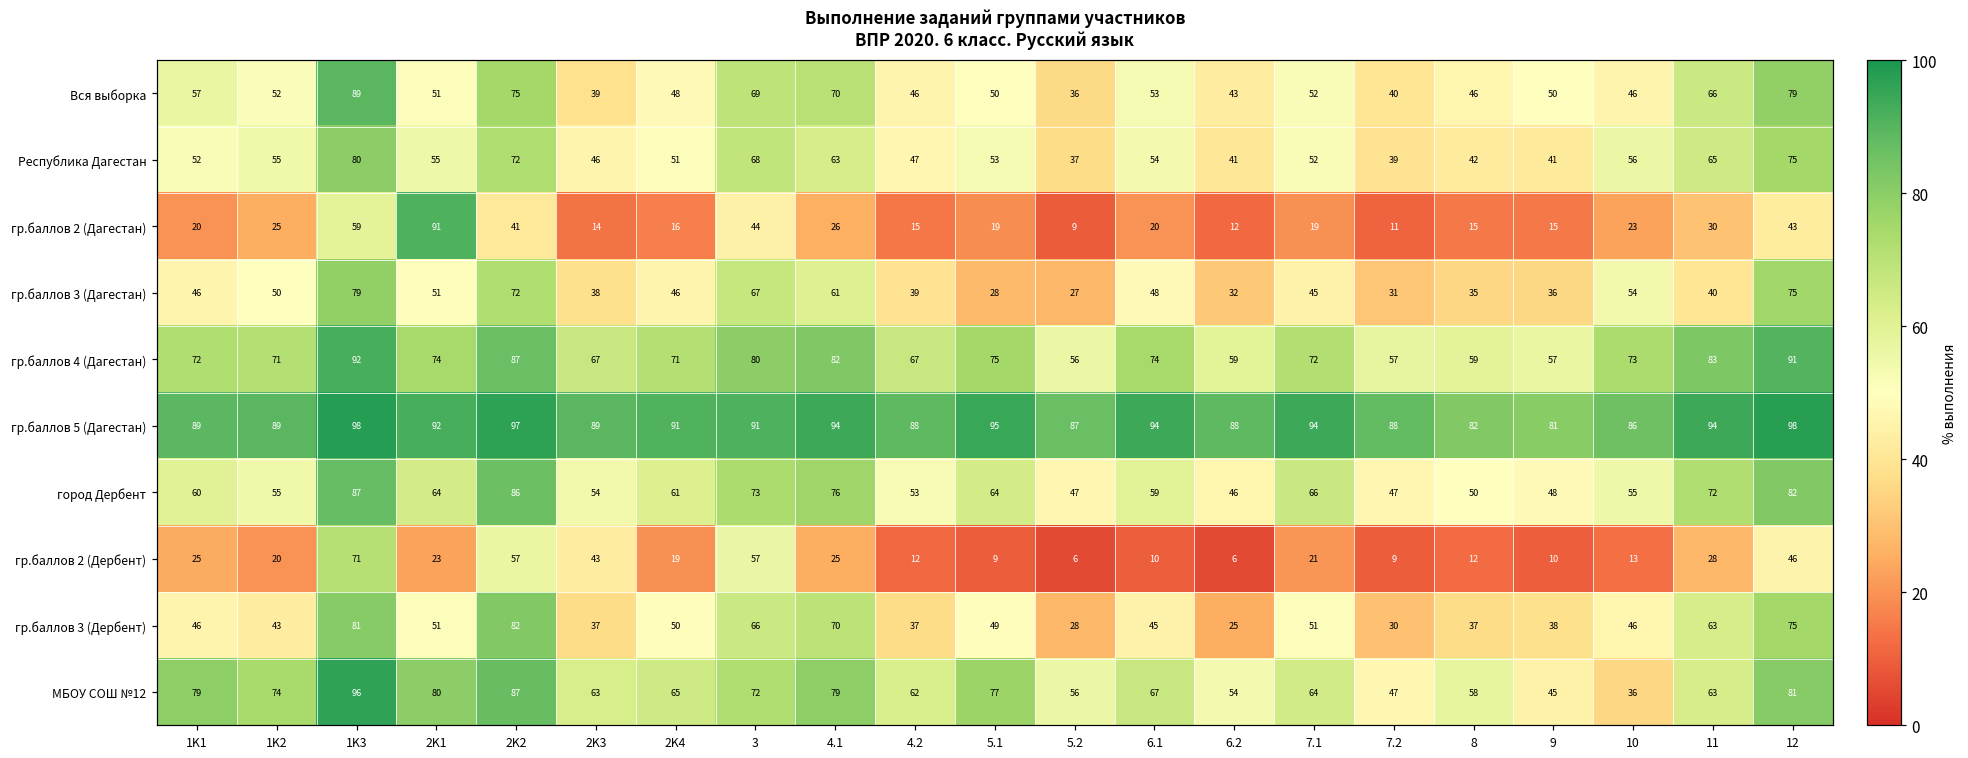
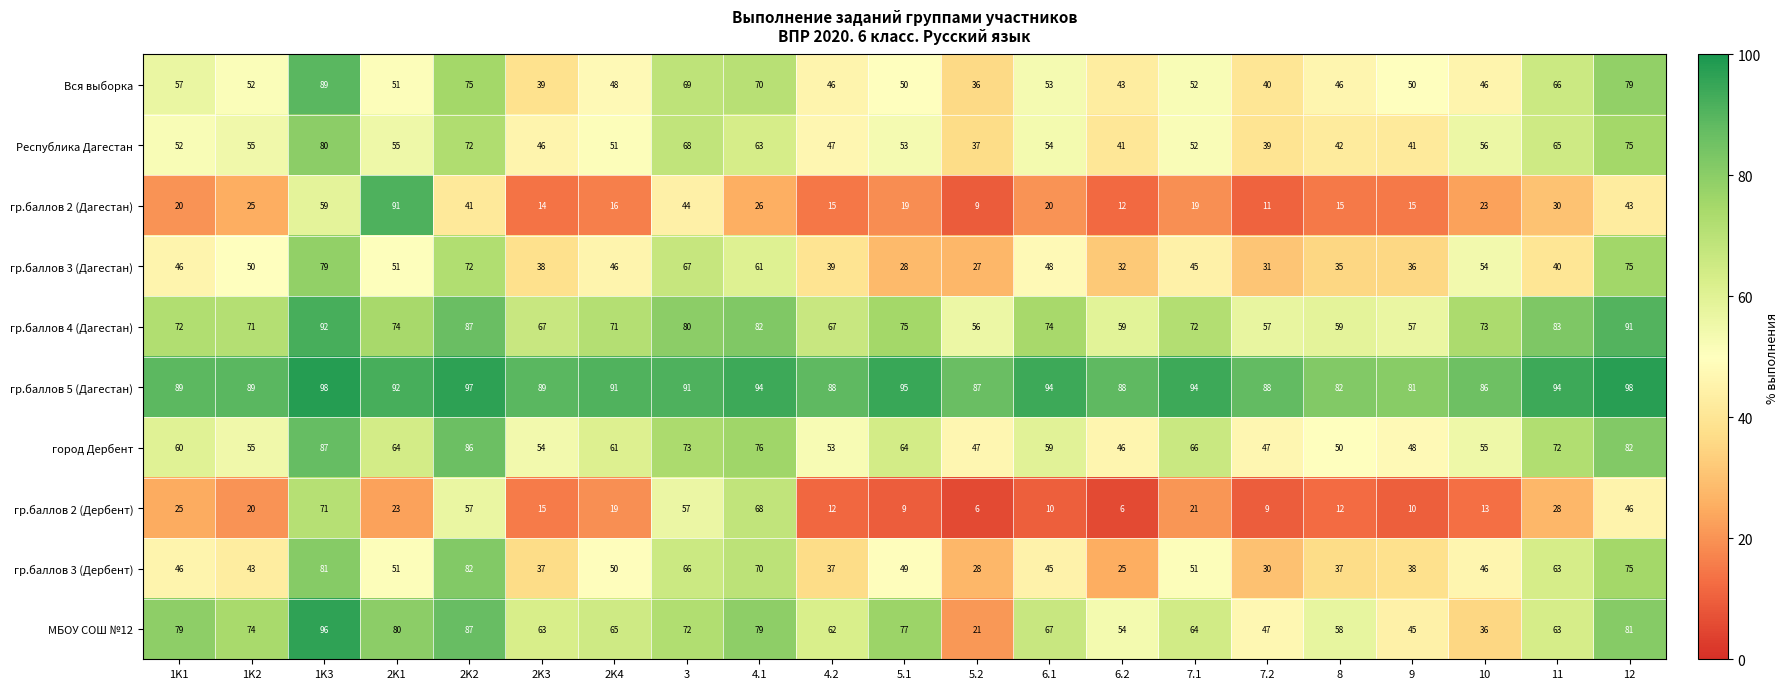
гр.баллов 2 (Дербент), 2K3: 43 -> 15
гр.баллов 2 (Дербент), 4.1: 25 -> 68
МБОУ СОШ №12, 5.2: 56 -> 21
